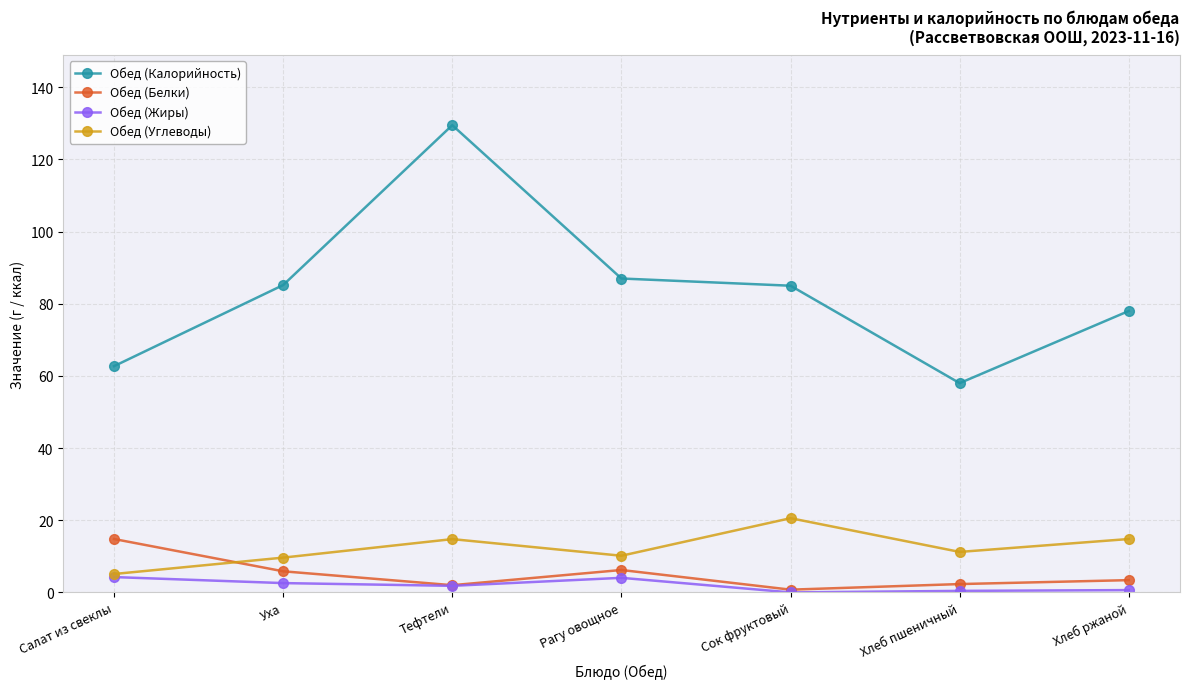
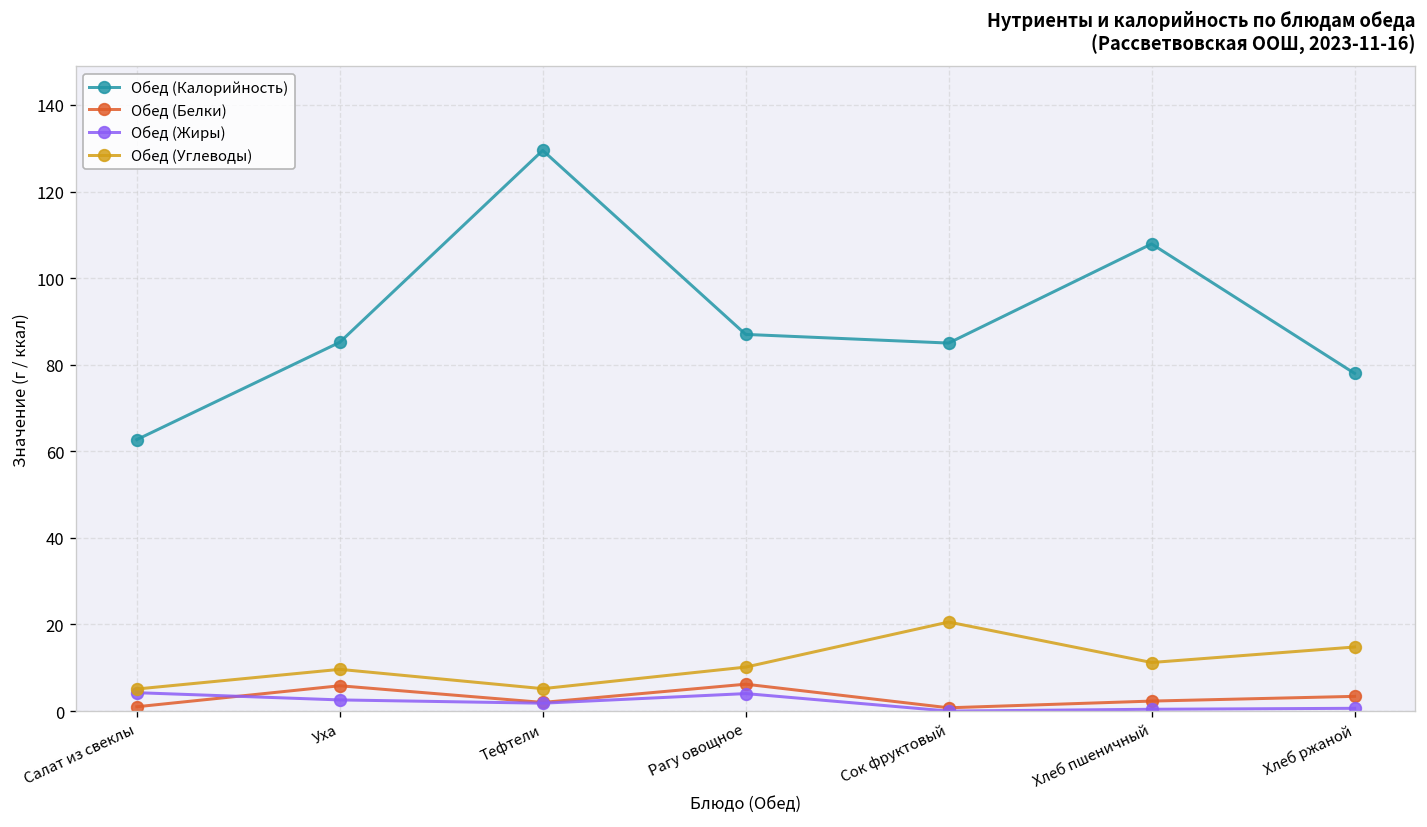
Обед (Белки), Салат из свеклы: 15 -> 1
Обед (Углеводы), Тефтели: 15 -> 5
Обед (Калорийность), Хлеб пшеничный: 58 -> 108
